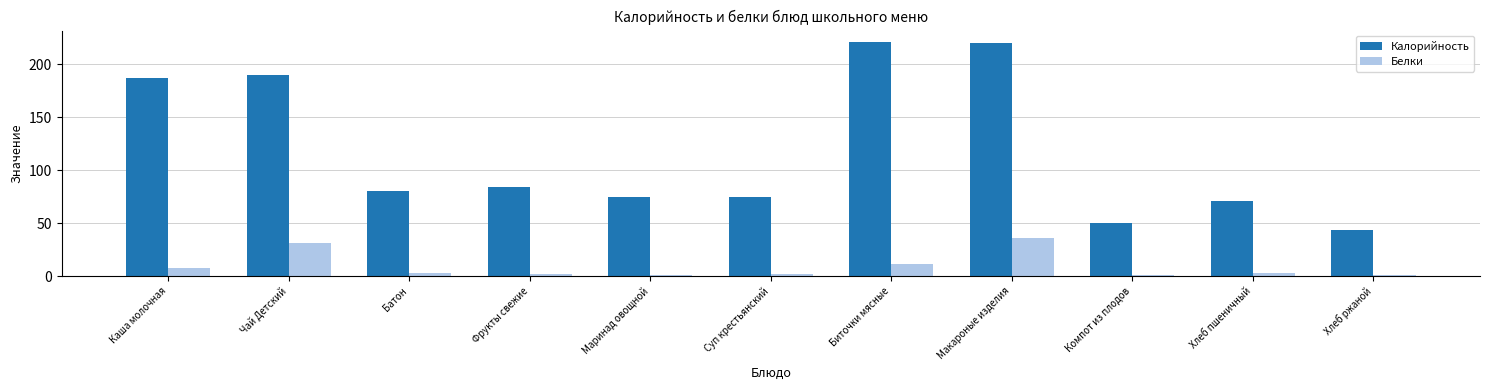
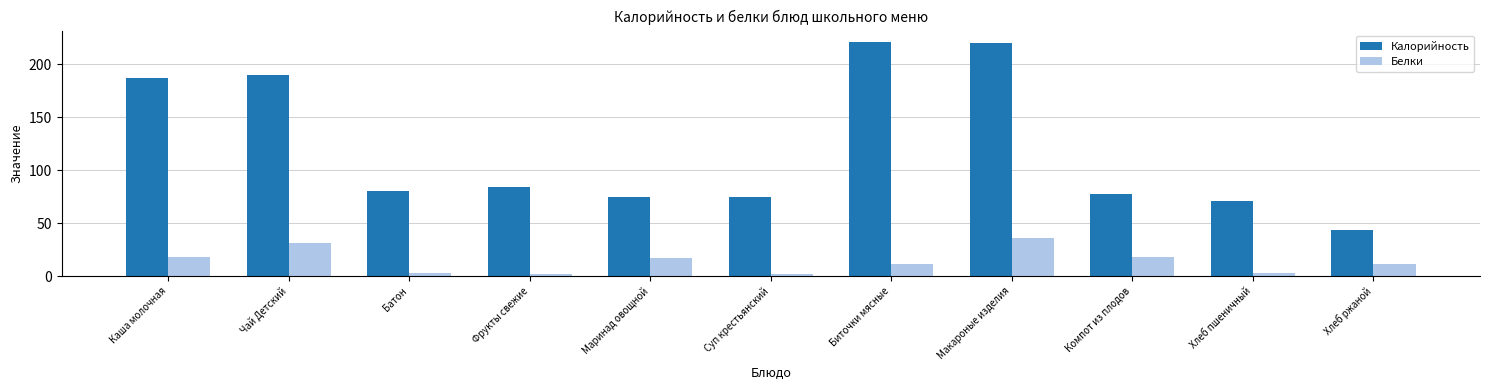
Белки, Каша молочная: 8 -> 18
Белки, Маринад овощной: 1 -> 17
Калорийность, Компот из плодов: 50 -> 78
Белки, Компот из плодов: 1 -> 18
Белки, Хлеб ржаной: 1 -> 12
